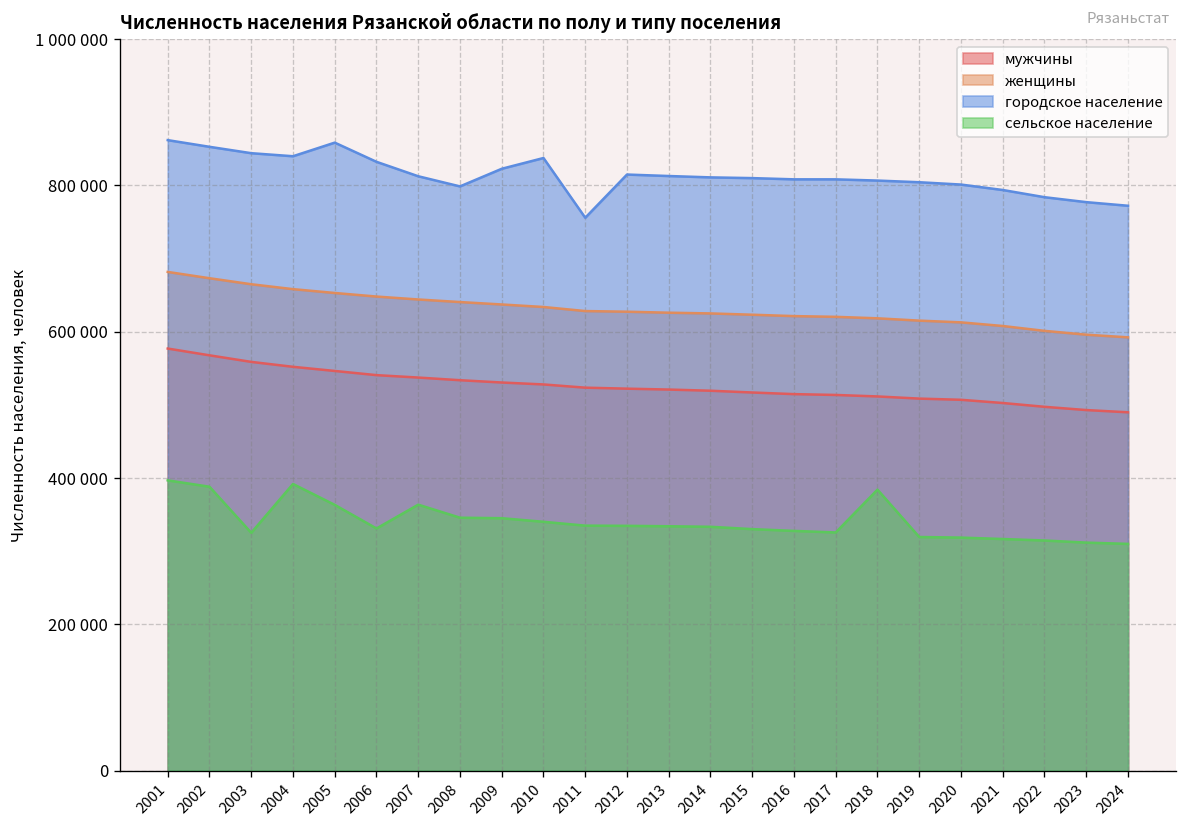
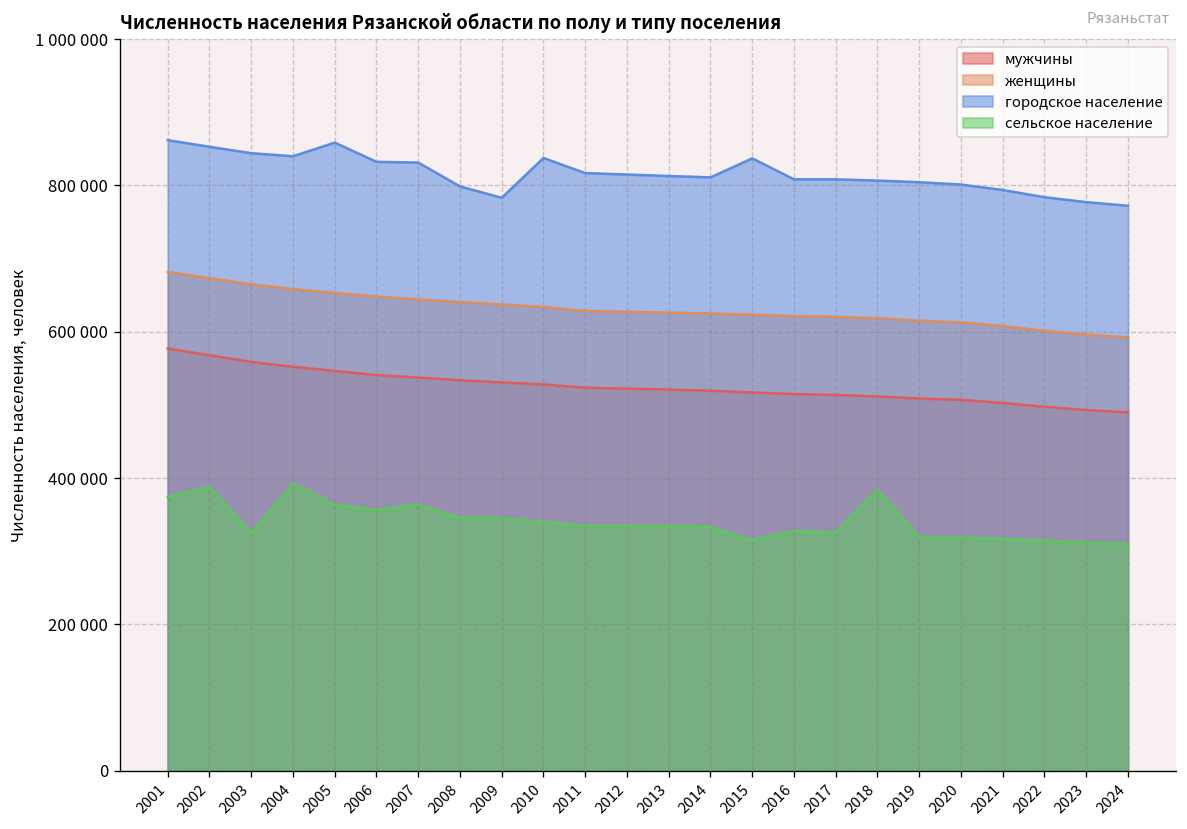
сельское население, 2001: 400000 -> 370000
сельское население, 2006: 330000 -> 360000
городское население, 2007: 810000 -> 830000
городское население, 2009: 820000 -> 780000
городское население, 2011: 760000 -> 820000
городское население, 2015: 810000 -> 840000
сельское население, 2015: 330000 -> 310000
